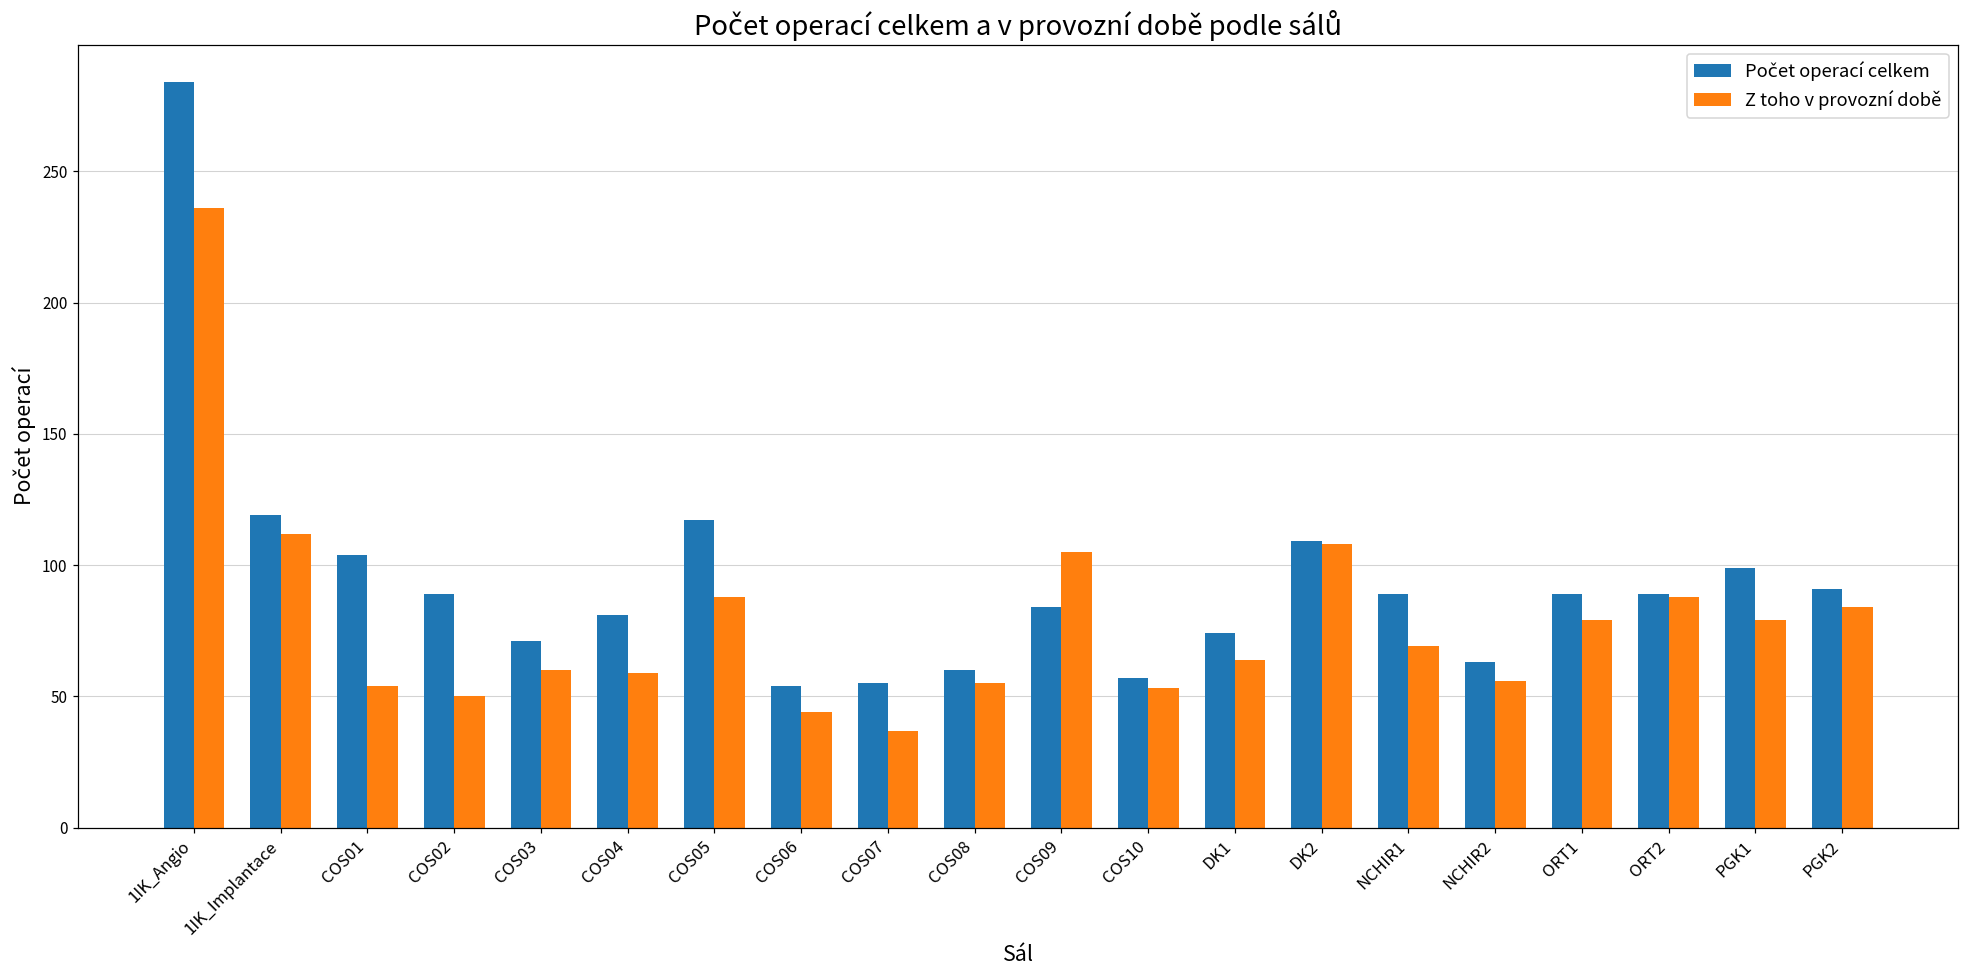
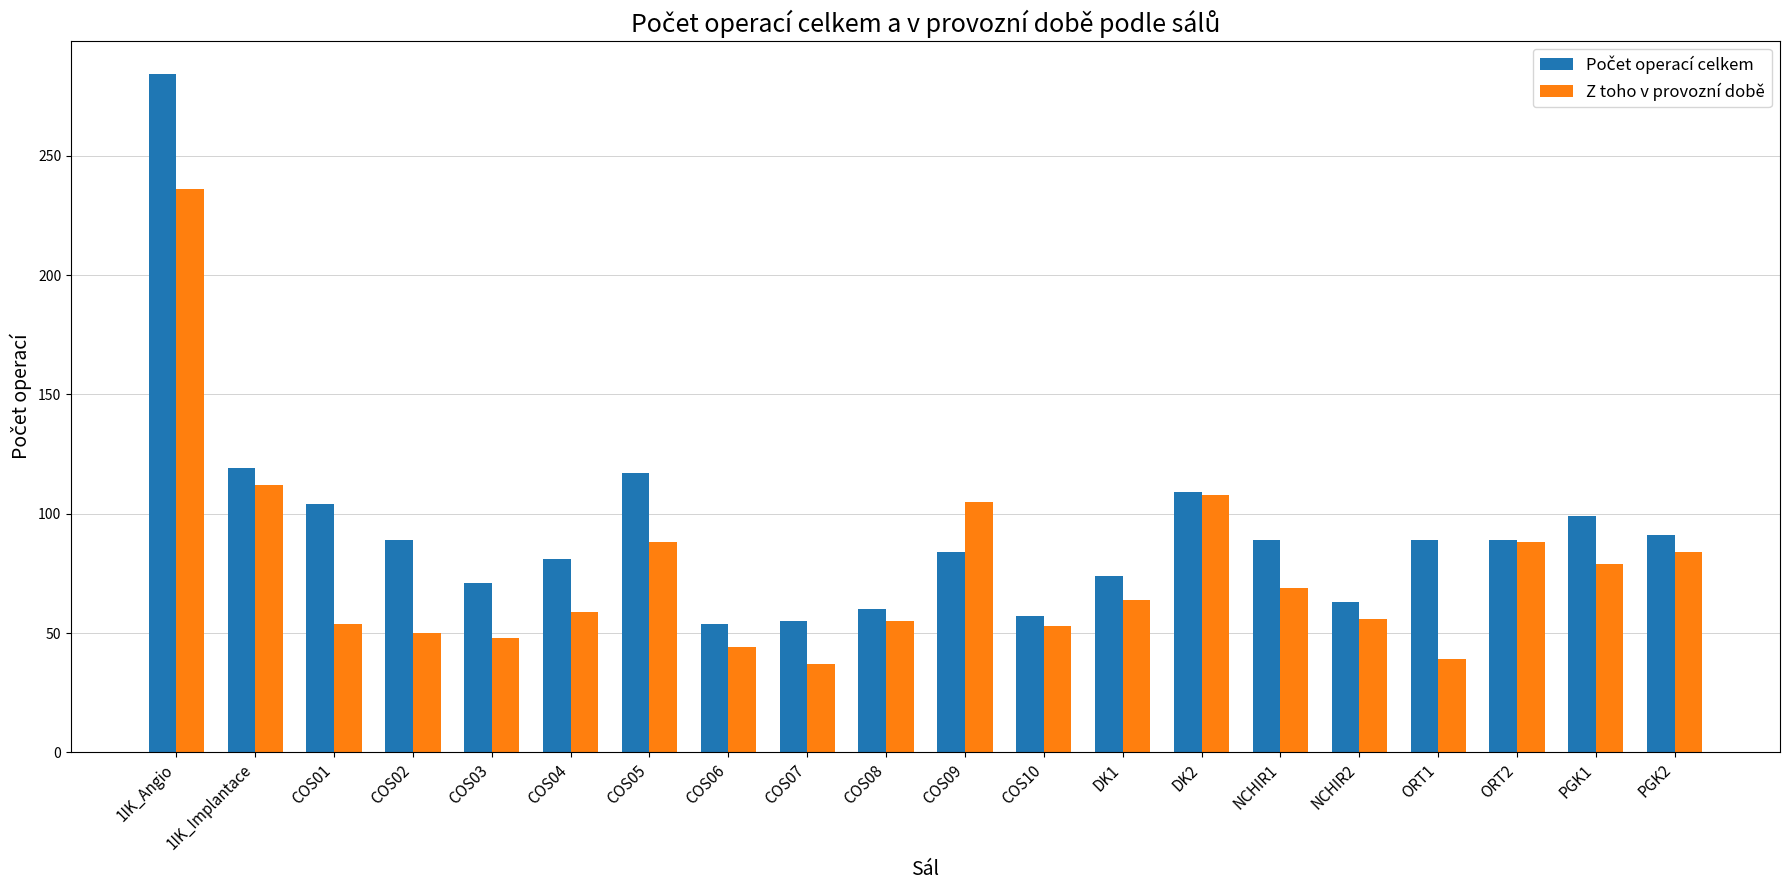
Z toho v provozní době, COS03: 60 -> 48
Z toho v provozní době, ORT1: 79 -> 39
